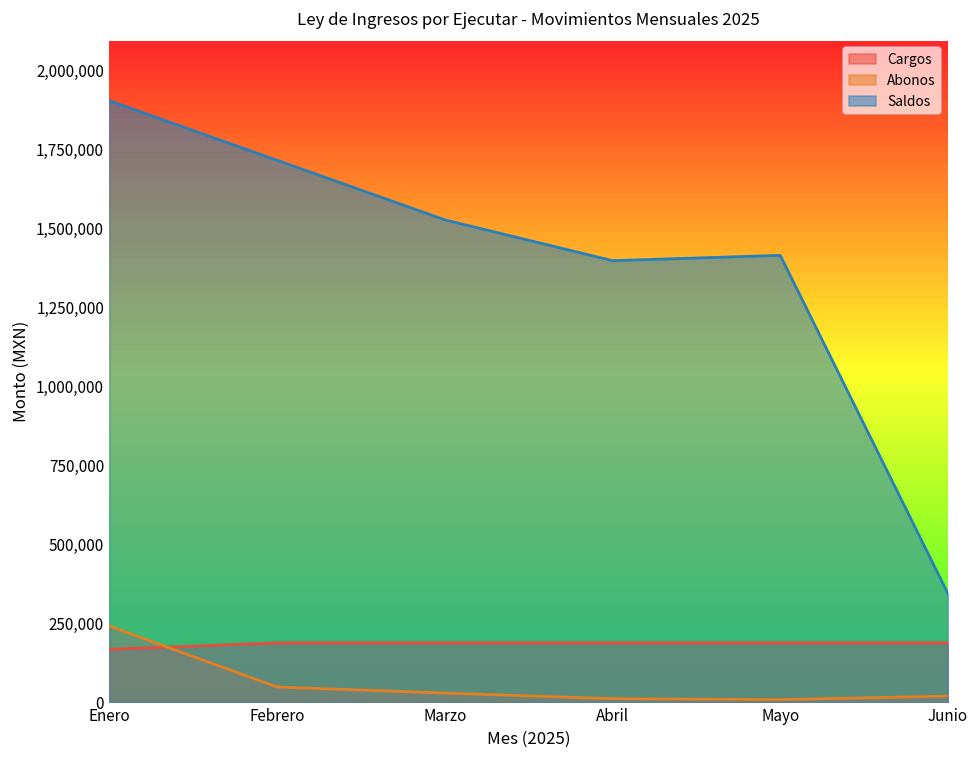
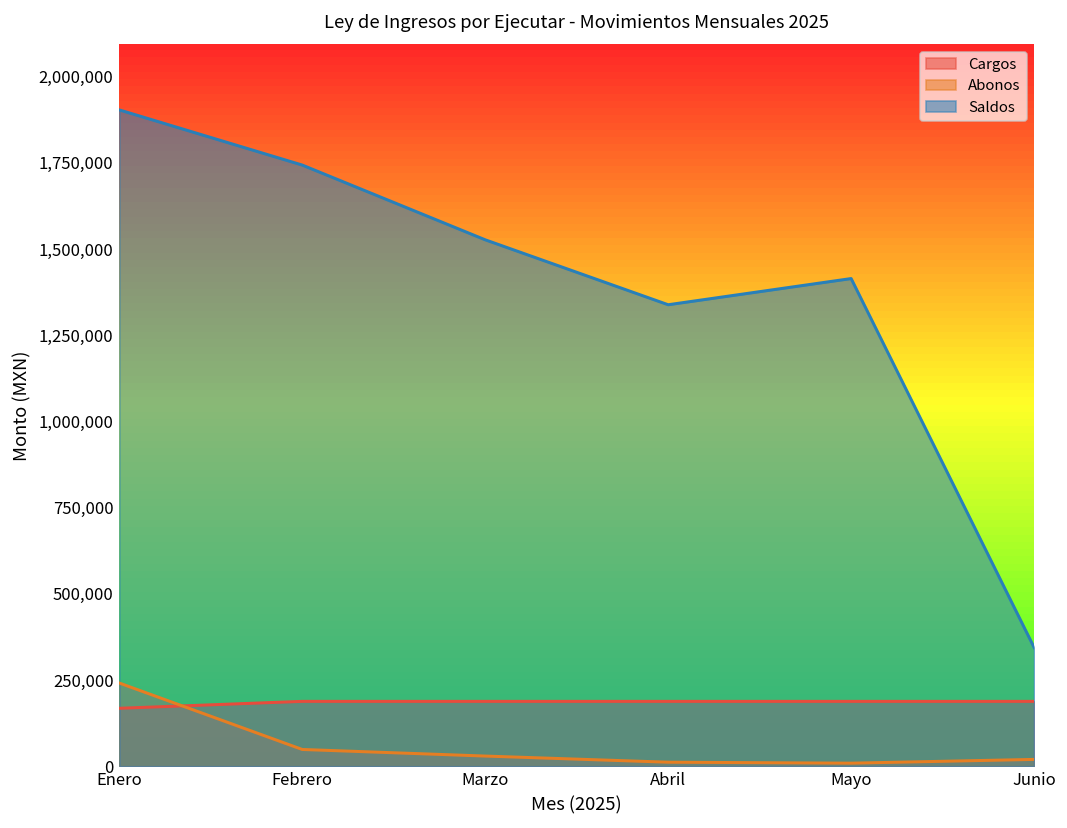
Saldos, Febrero: 1,720,000 -> 1,740,000
Saldos, Abril: 1,400,000 -> 1,340,000
